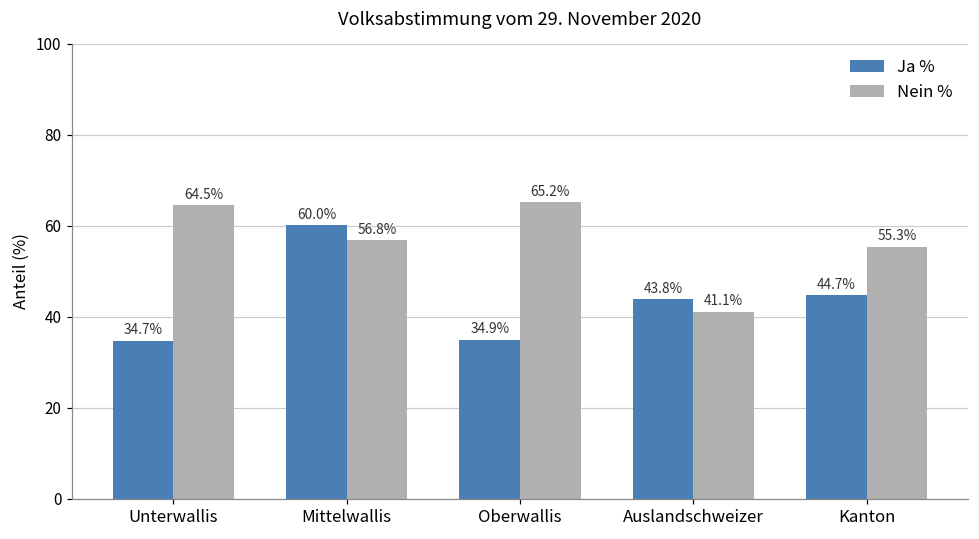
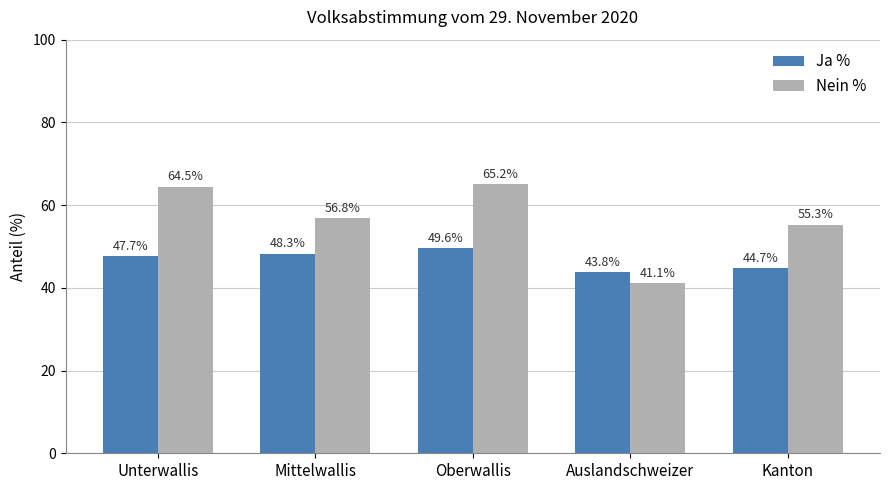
Ja %, Unterwallis: 34.7% -> 47.7%
Ja %, Mittelwallis: 60.0% -> 48.3%
Ja %, Oberwallis: 34.9% -> 49.6%
